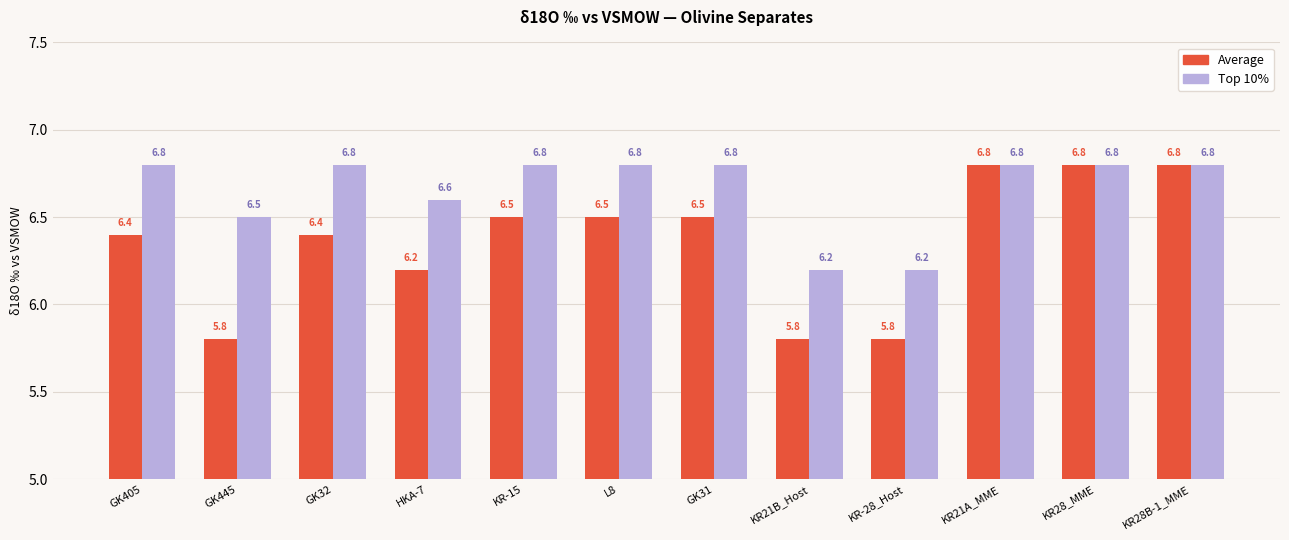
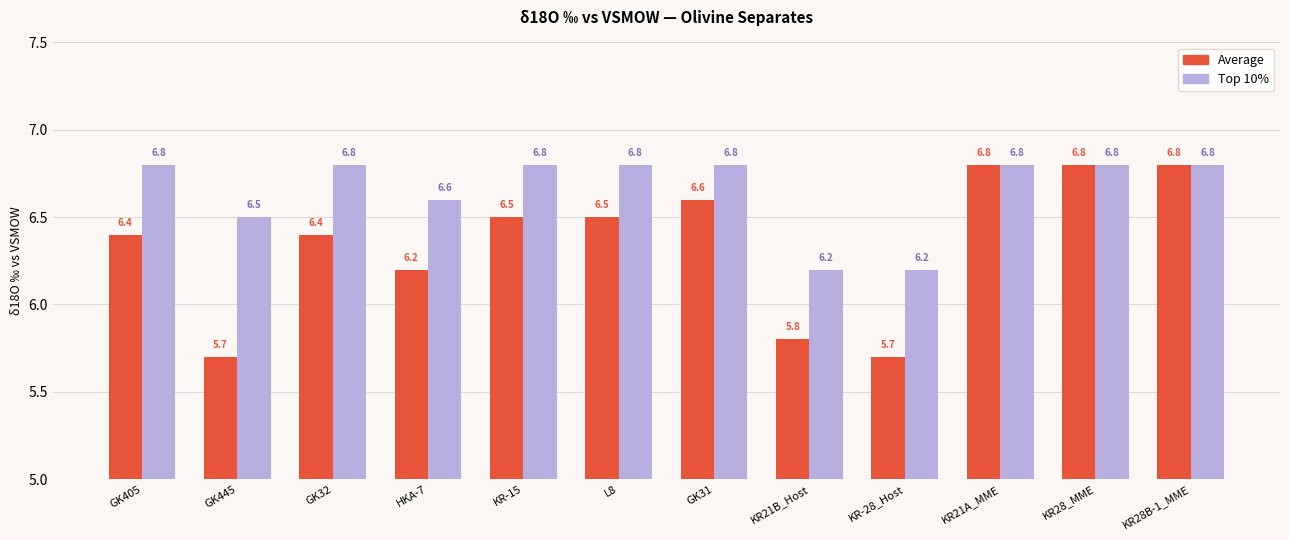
Average, GK445: 5.8 -> 5.7
Average, GK31: 6.5 -> 6.6
Average, KR-28_Host: 5.8 -> 5.7
